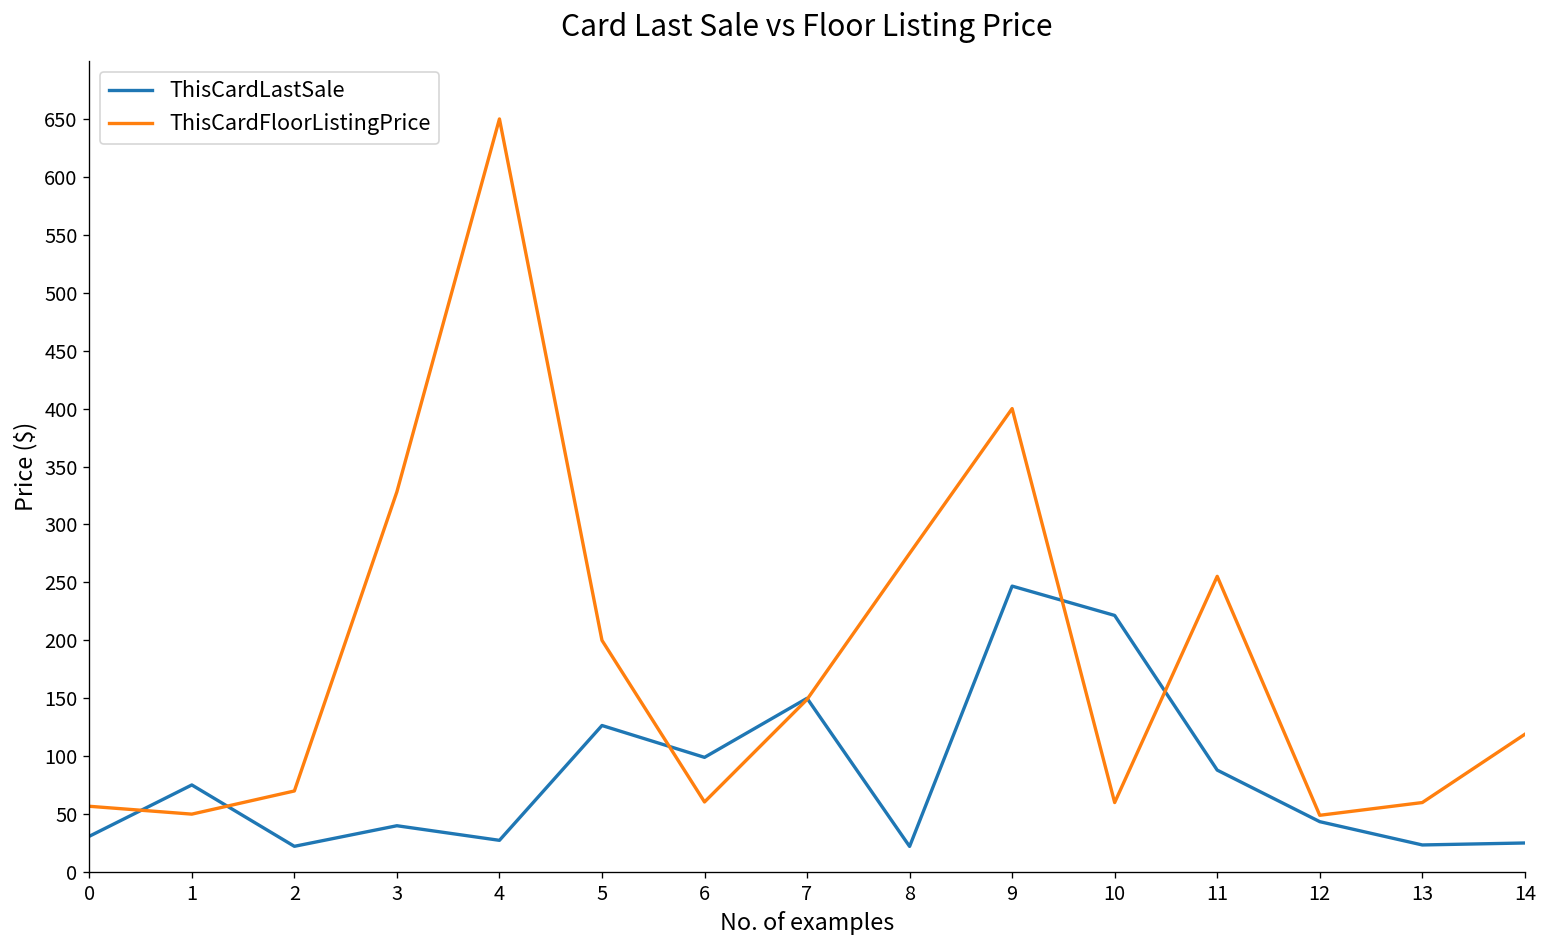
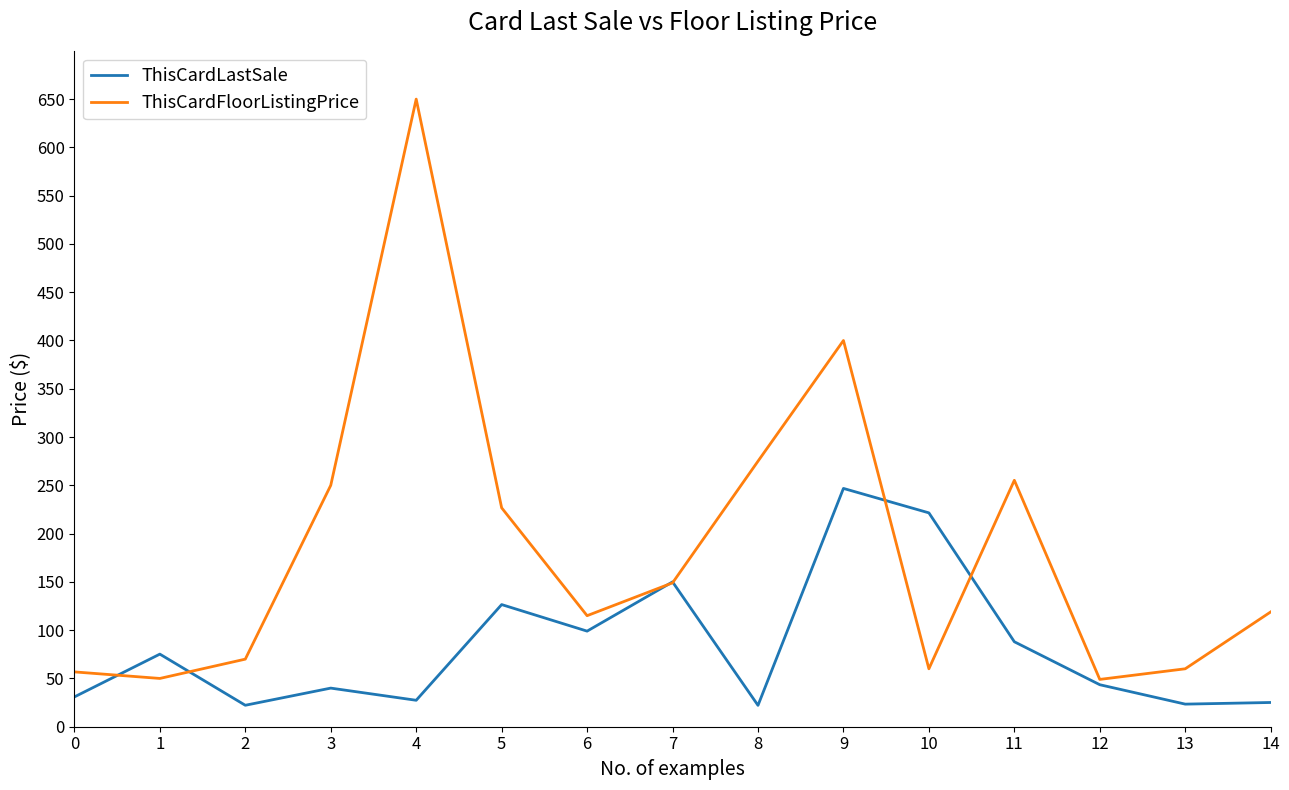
ThisCardFloorListingPrice, 3: 330 -> 250
ThisCardFloorListingPrice, 5: 200 -> 230
ThisCardFloorListingPrice, 6: 60 -> 120
